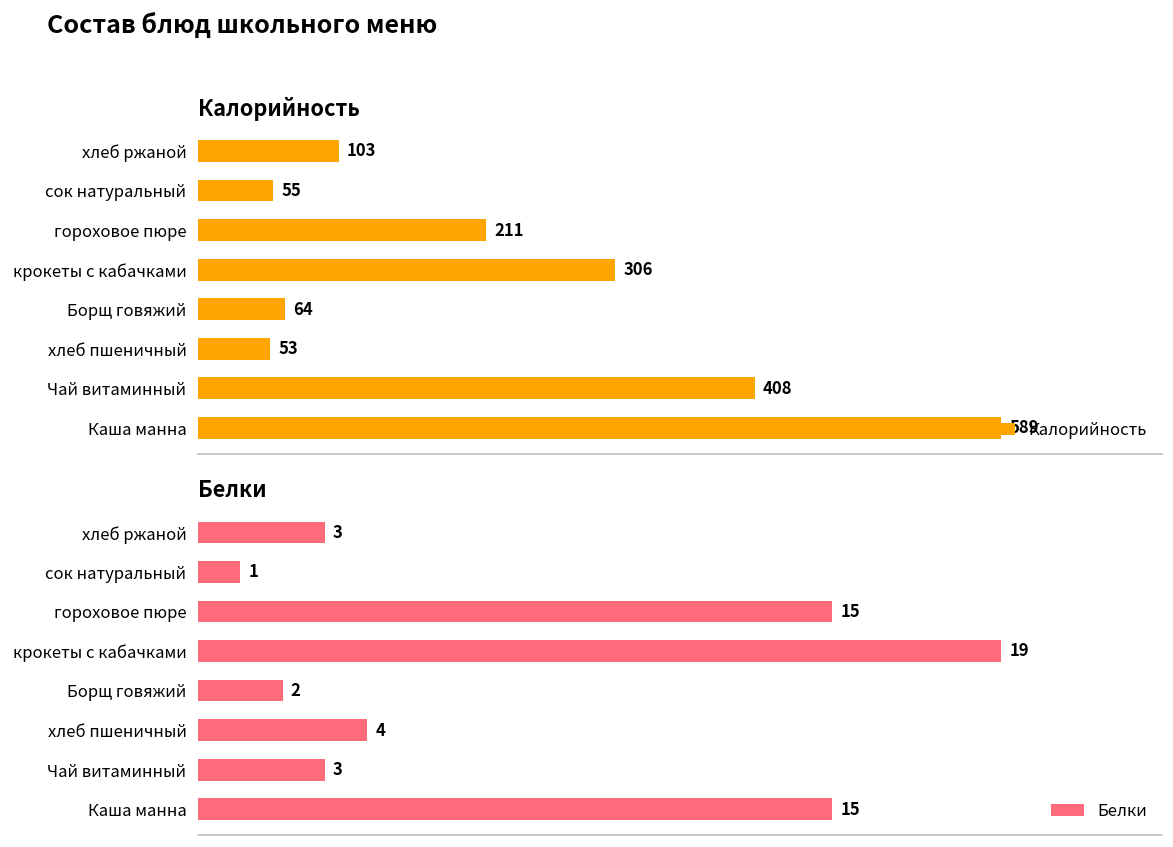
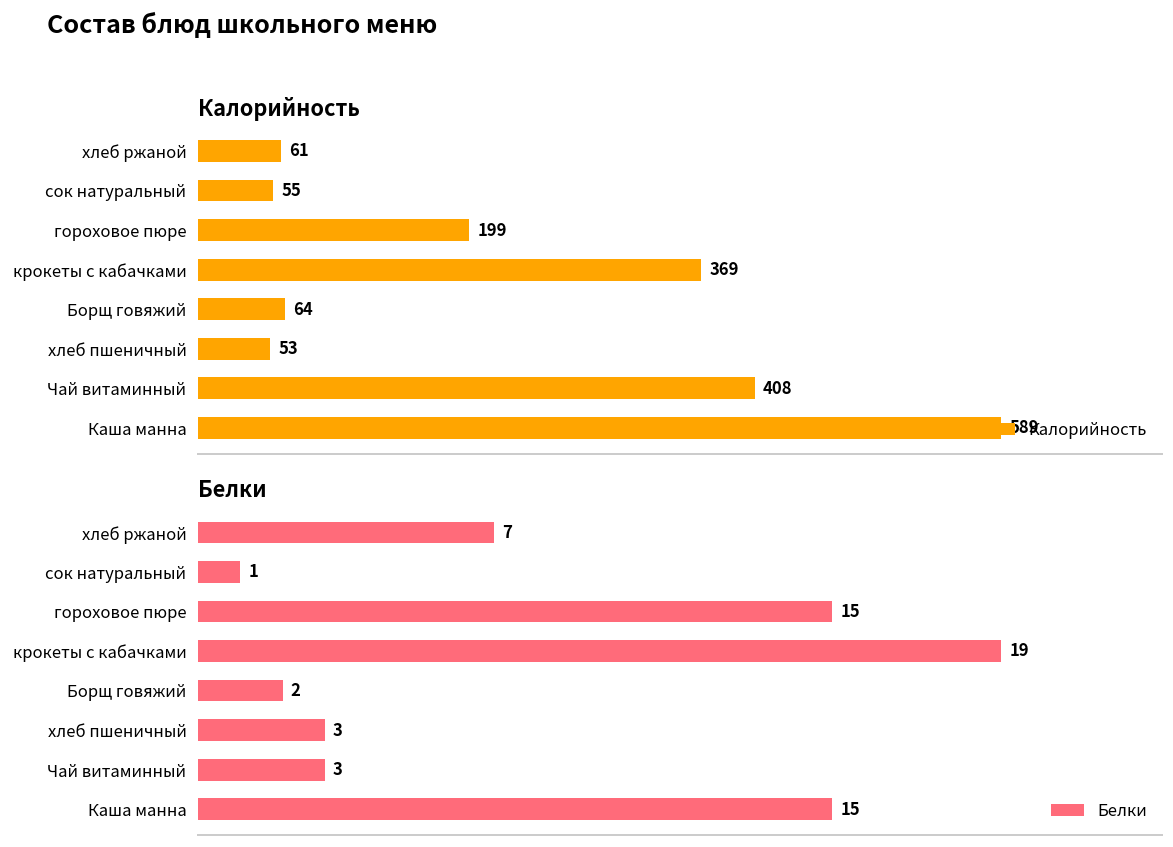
Калорийность, хлеб ржаной: 103 -> 61
Калорийность, гороховое пюре: 211 -> 199
Калорийность, крокеты с кабачками: 306 -> 369
Белки, хлеб ржаной: 3 -> 7
Белки, хлеб пшеничный: 4 -> 3
